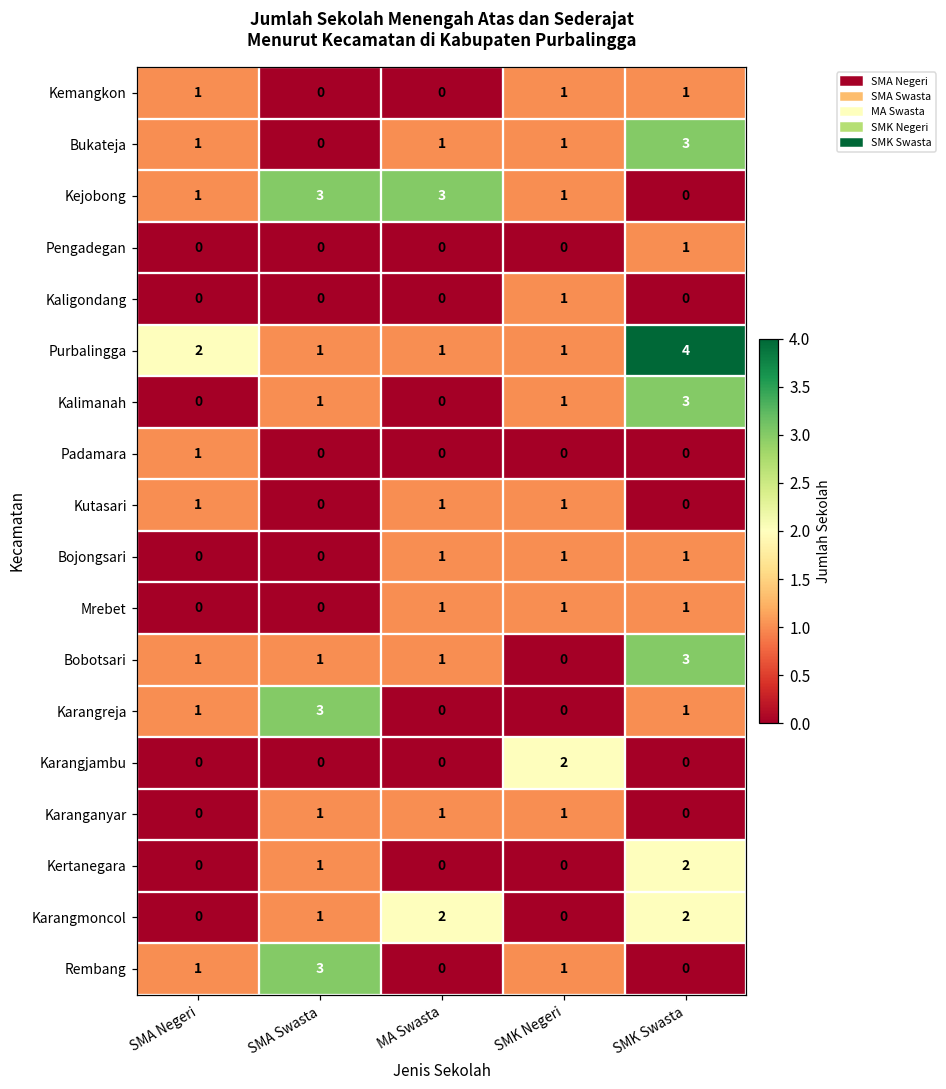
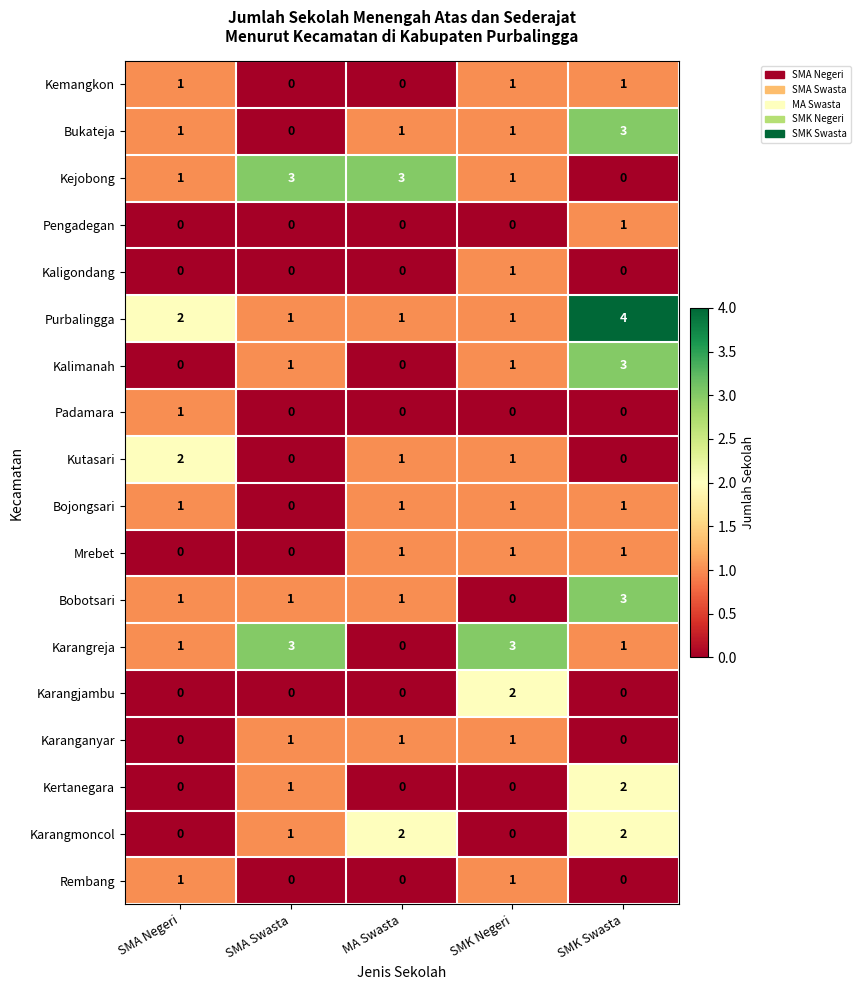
Kutasari, SMA Negeri: 1 -> 2
Bojongsari, SMA Negeri: 0 -> 1
Karangreja, SMK Negeri: 0 -> 3
Rembang, SMA Swasta: 3 -> 0
